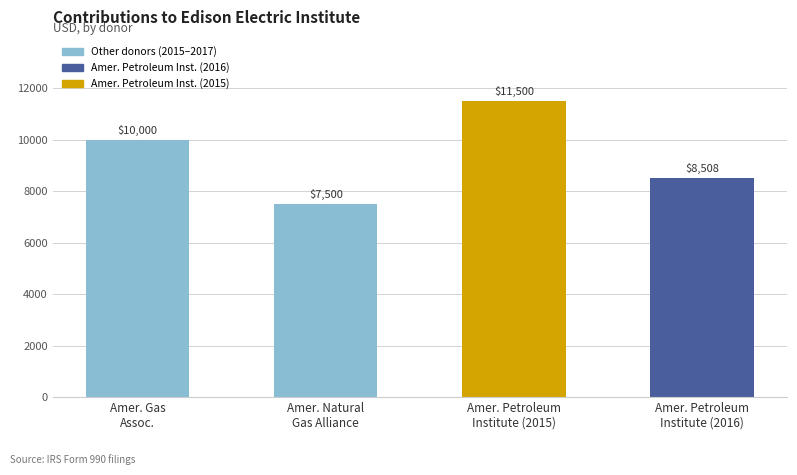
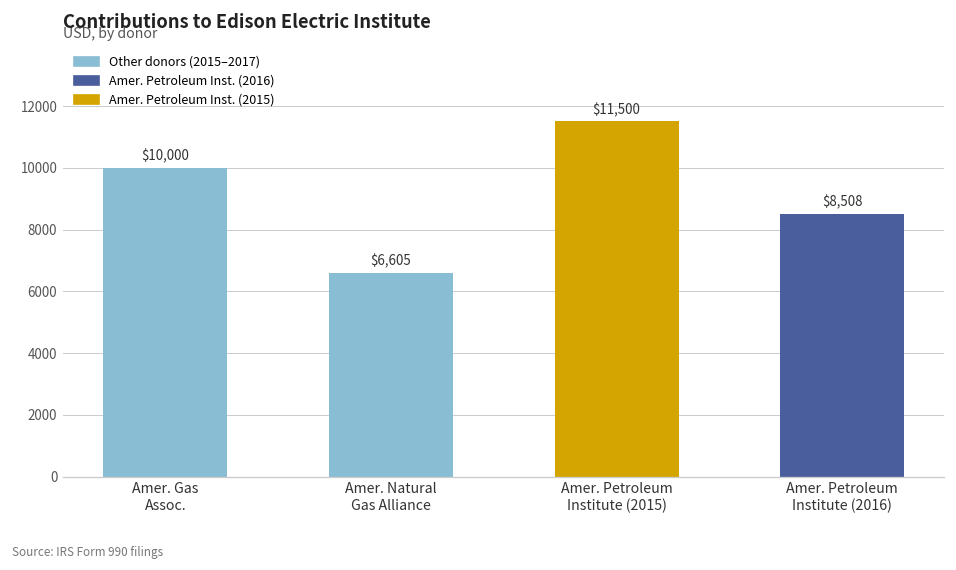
Amer. Natural Gas Alliance: $7,500 -> $6,605
